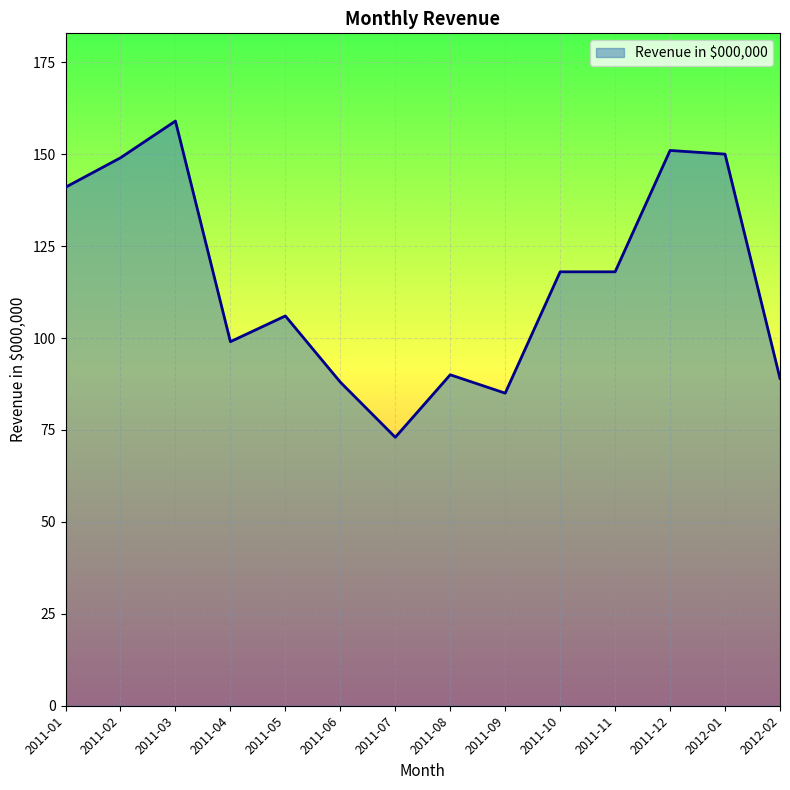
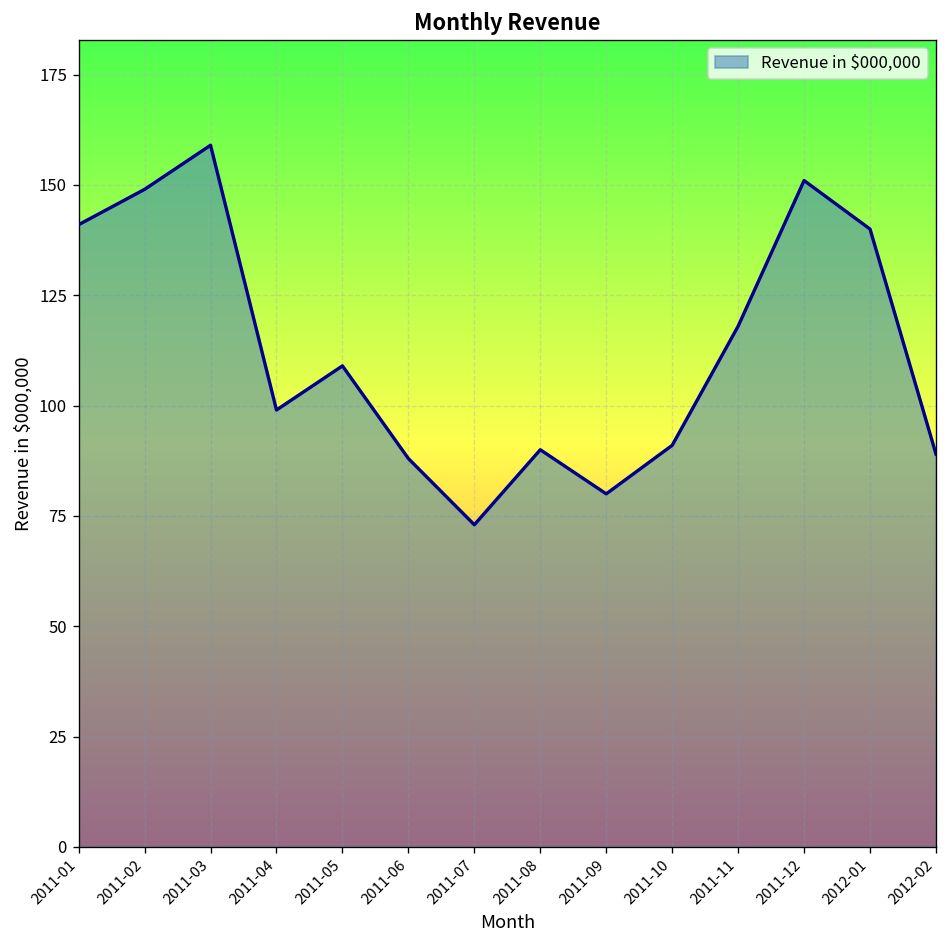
2011-05: 106 -> 109
2011-09: 85 -> 80
2011-10: 118 -> 91
2012-01: 150 -> 140
